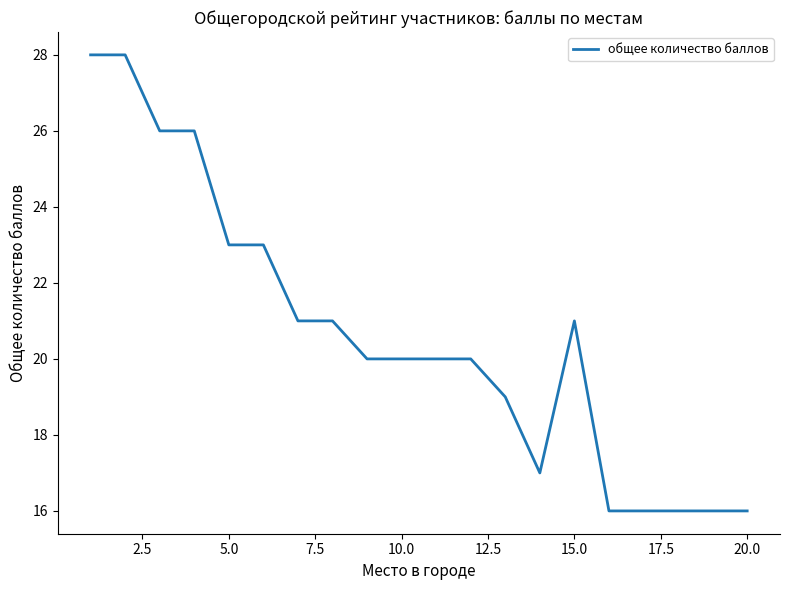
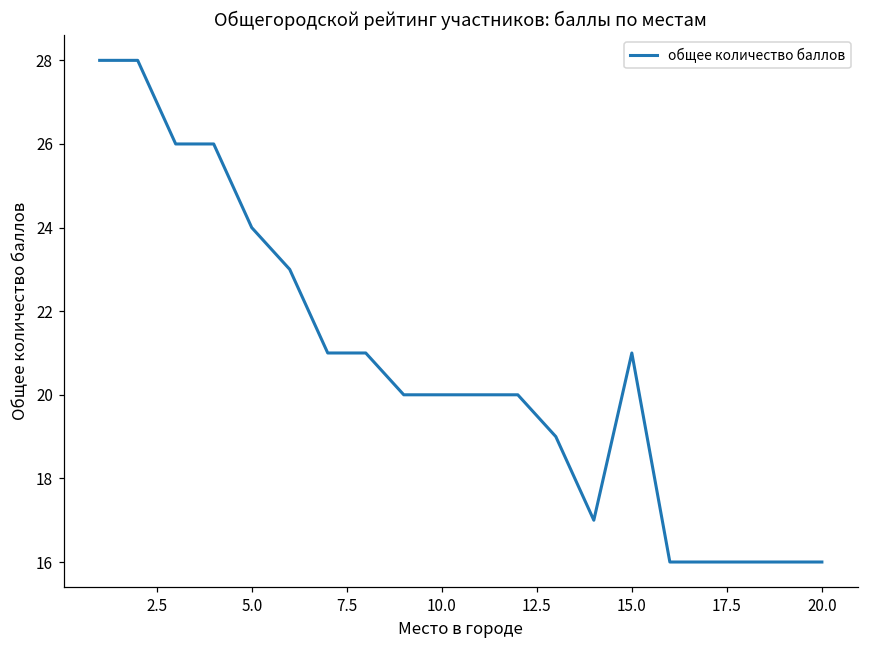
5.0: 23 -> 24
